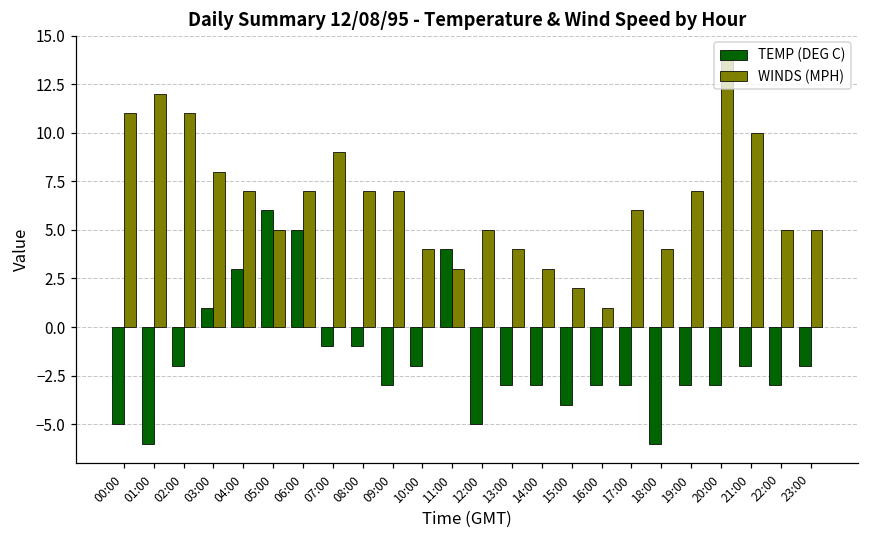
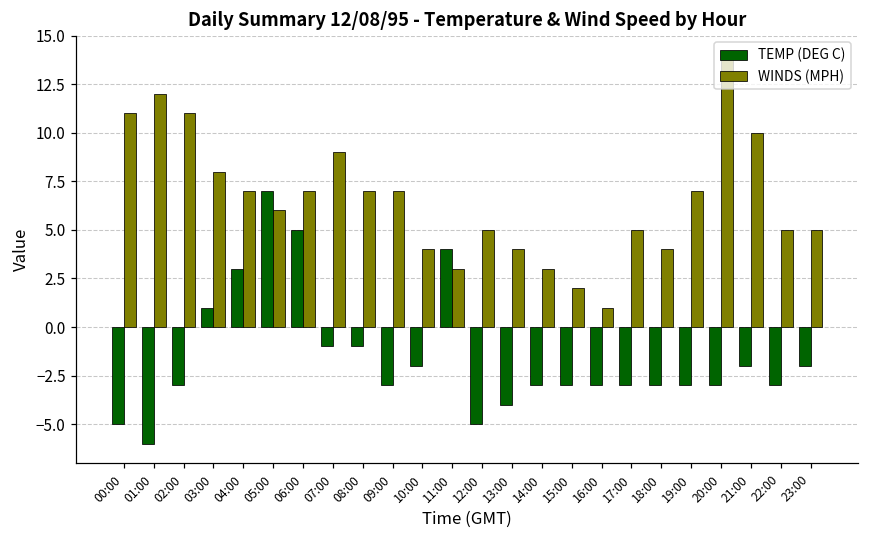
TEMP (DEG C), 02:00: -2 -> -3
TEMP (DEG C), 05:00: 6 -> 7
WINDS (MPH), 05:00: 5 -> 6
TEMP (DEG C), 13:00: -3 -> -4
TEMP (DEG C), 15:00: -4 -> -3
WINDS (MPH), 17:00: 6 -> 5
TEMP (DEG C), 18:00: -6 -> -3
